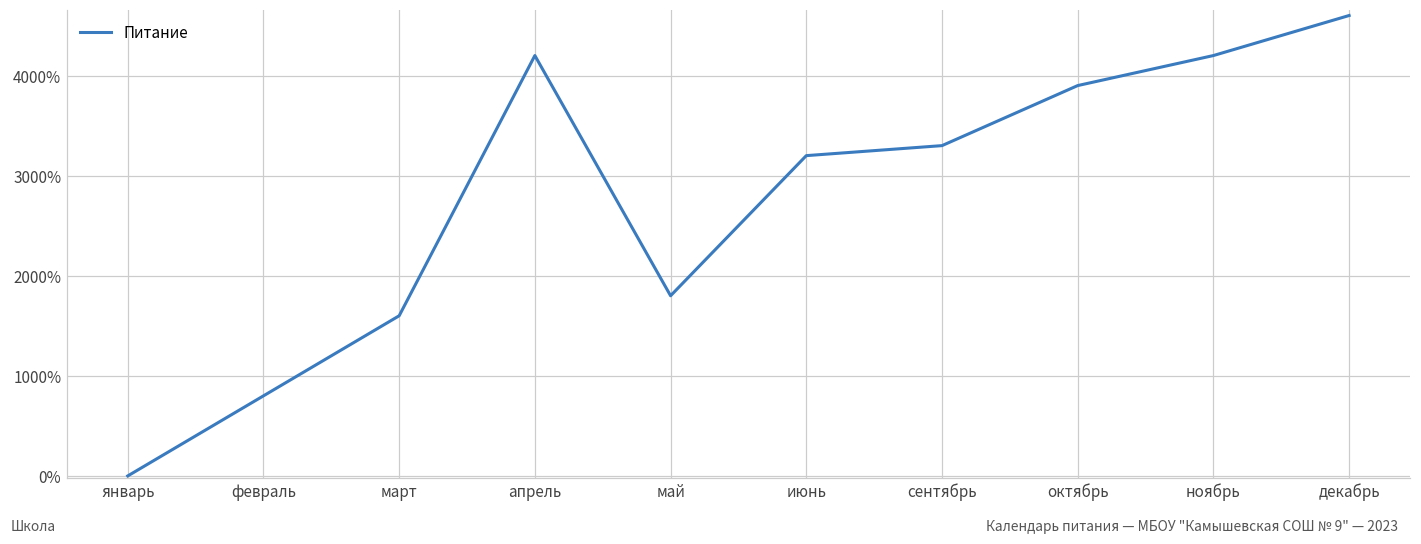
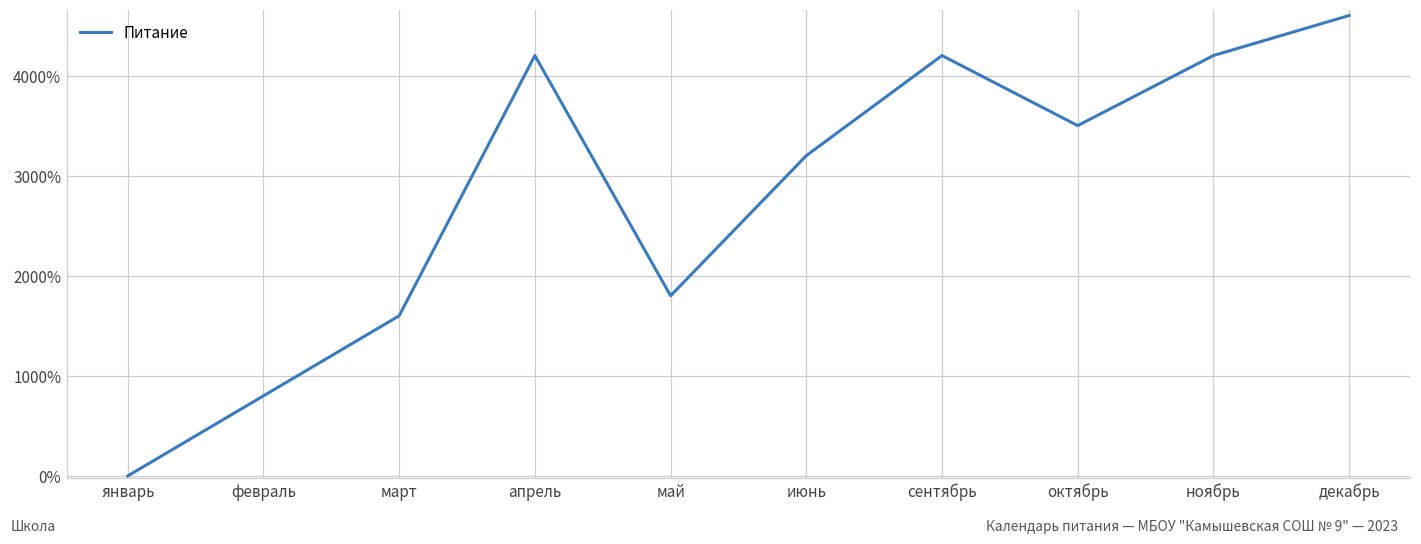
сентябрь: 3300% -> 4200%
октябрь: 3900% -> 3500%
